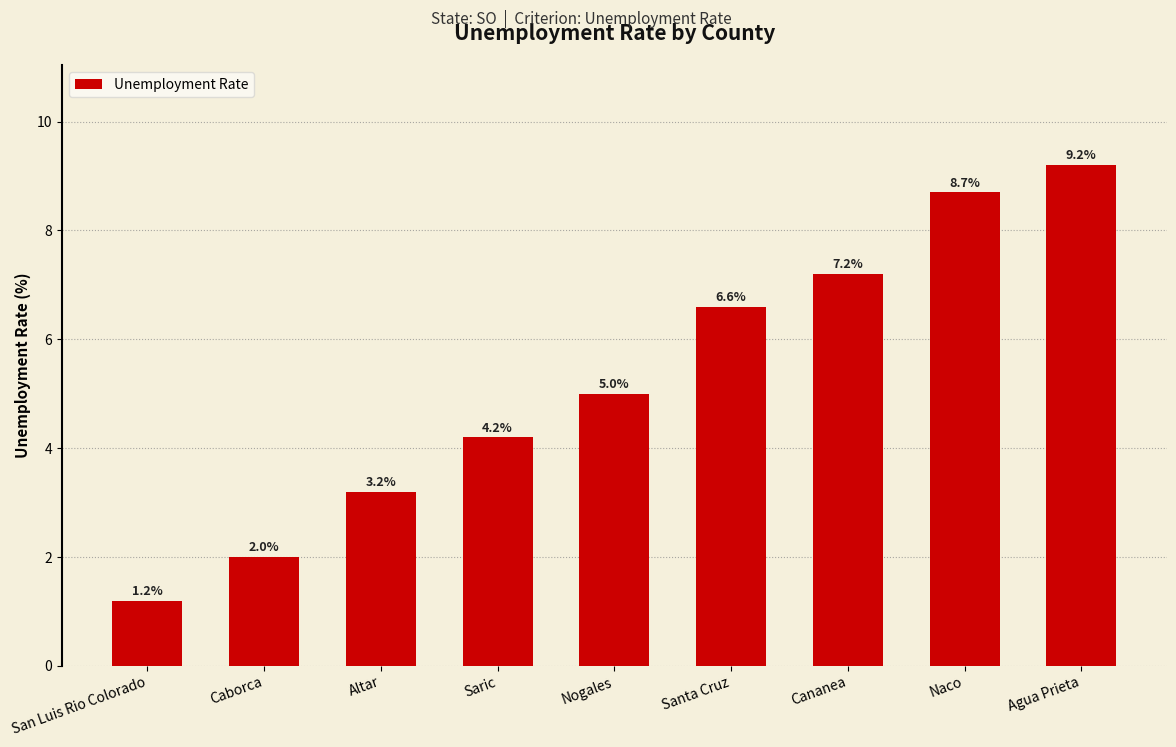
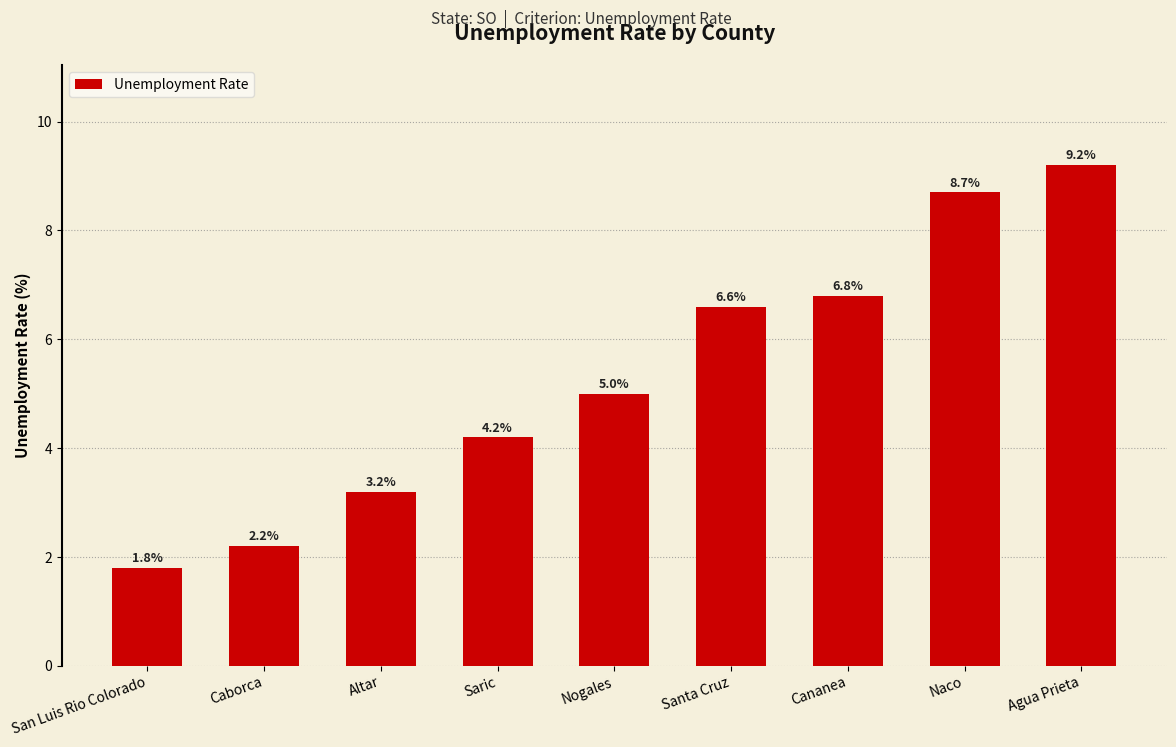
San Luis Rio Colorado: 1.2% -> 1.8%
Caborca: 2.0% -> 2.2%
Cananea: 7.2% -> 6.8%
